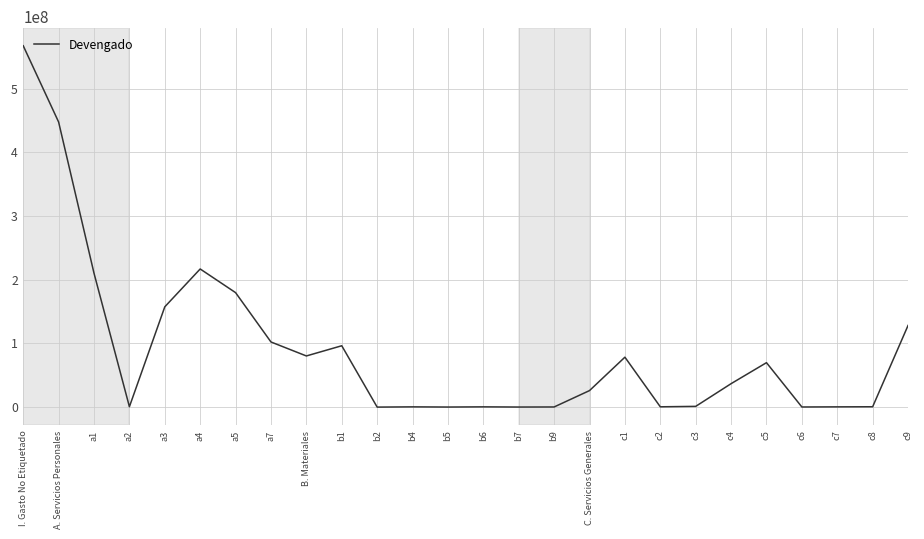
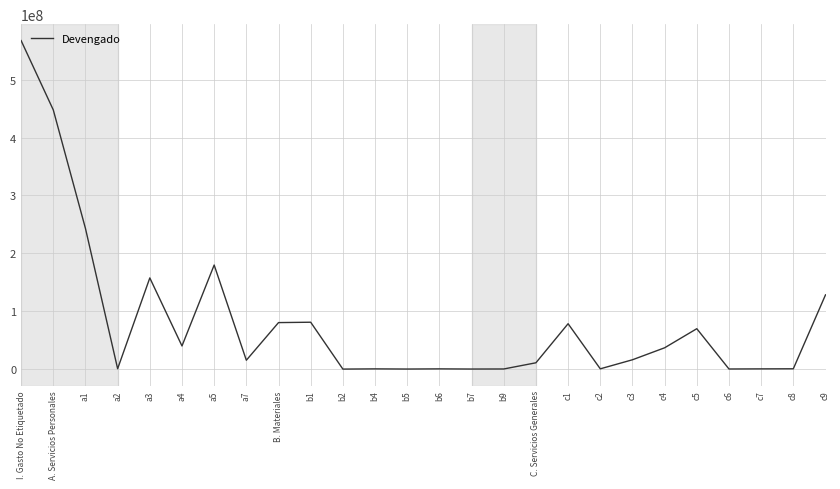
a1: 210000000 -> 240000000
a4: 220000000 -> 40000000
a7: 100000000 -> 20000000
b1: 100000000 -> 80000000
C. Servicios Generales: 30000000 -> 10000000
c3: 0 -> 20000000
